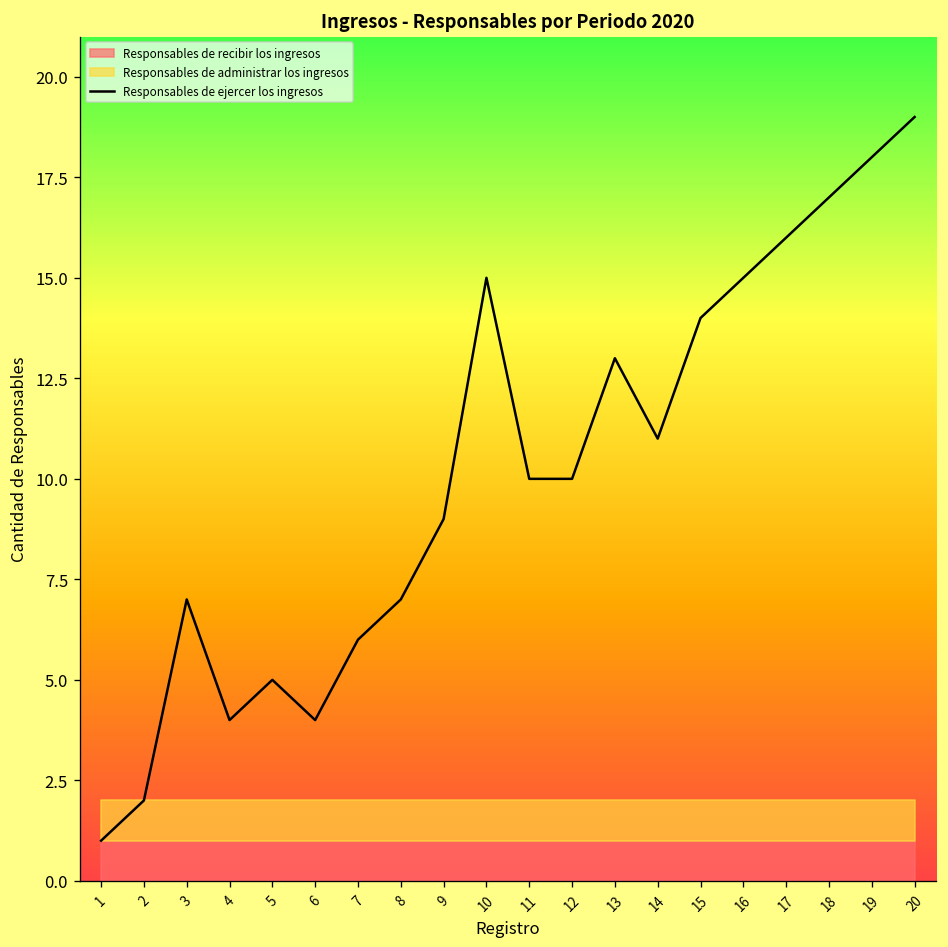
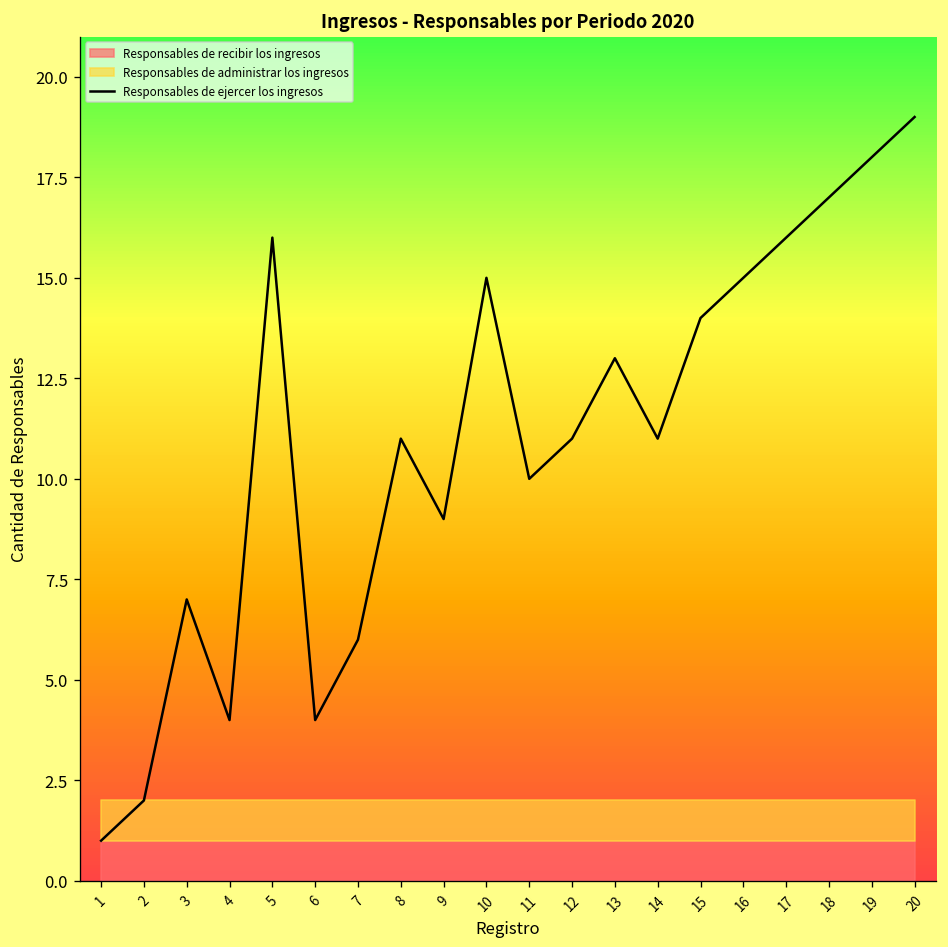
Responsables de ejercer los ingresos, 5: 5 -> 16
Responsables de ejercer los ingresos, 8: 7 -> 11
Responsables de ejercer los ingresos, 12: 10 -> 11
